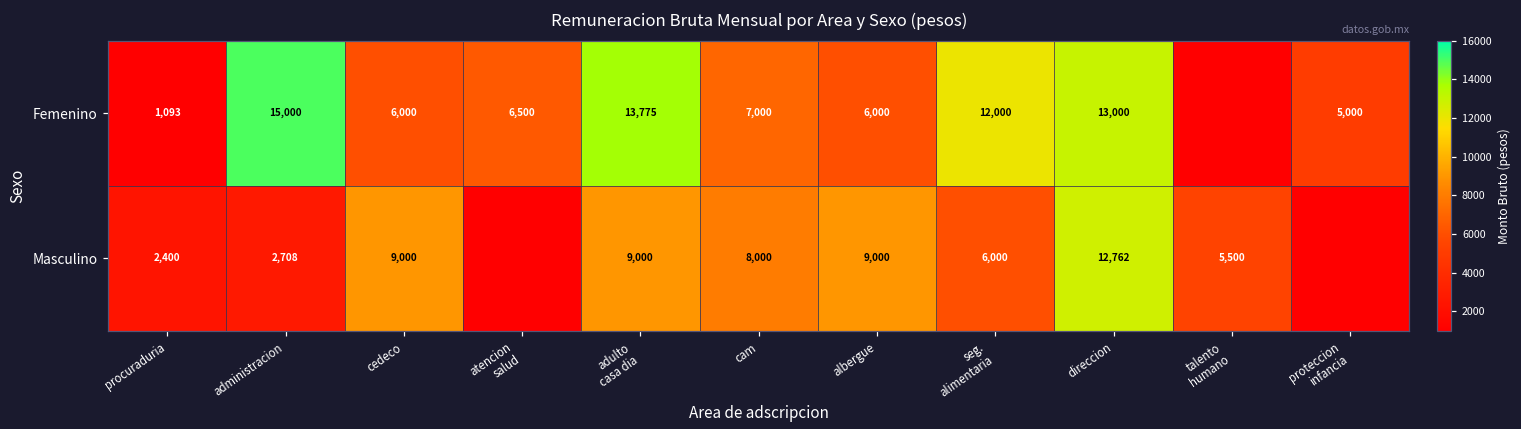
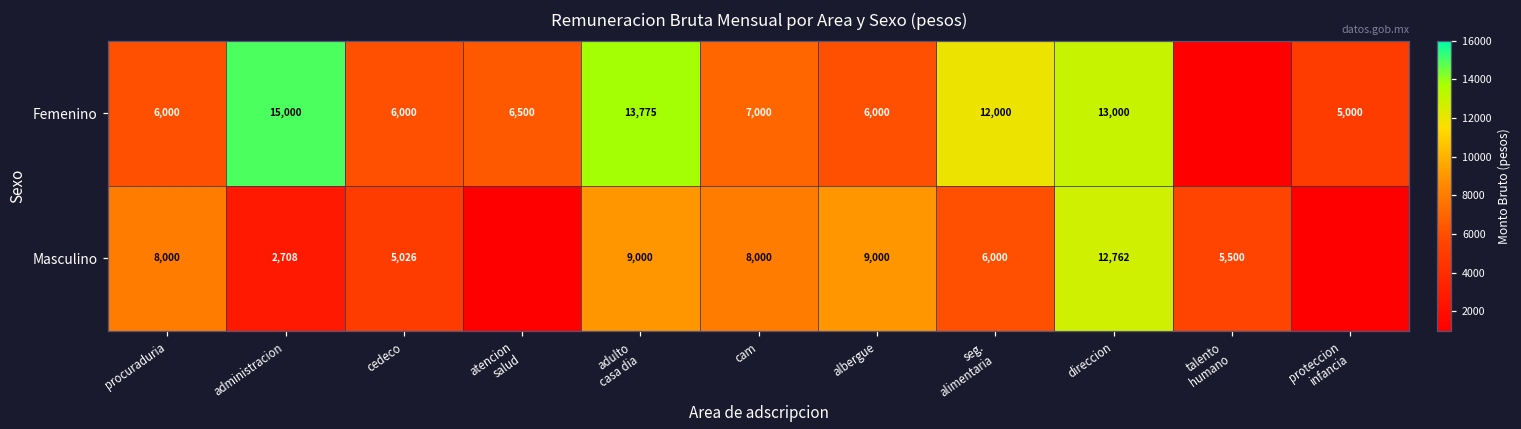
Femenino, procuraduria: 1,093 -> 6,000
Masculino, procuraduria: 2,400 -> 8,000
Masculino, cedeco: 9,000 -> 5,026
